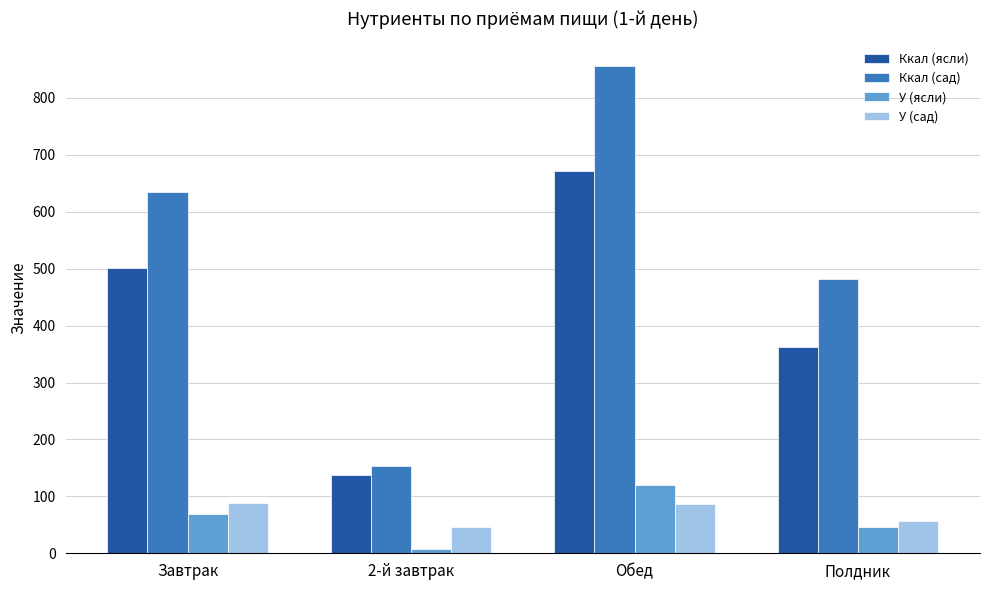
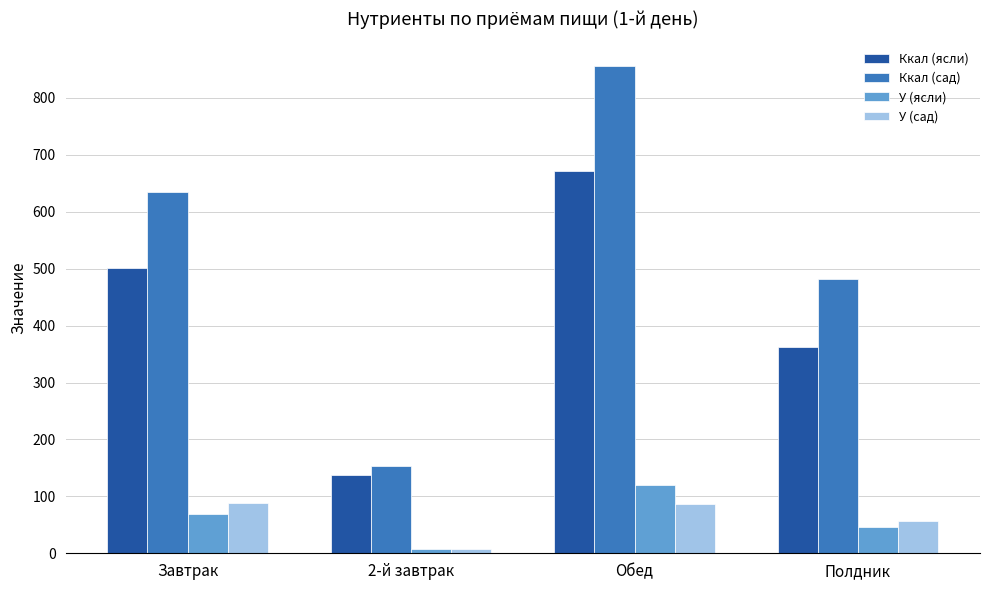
У (сад), 2-й завтрак: 50 -> 10
